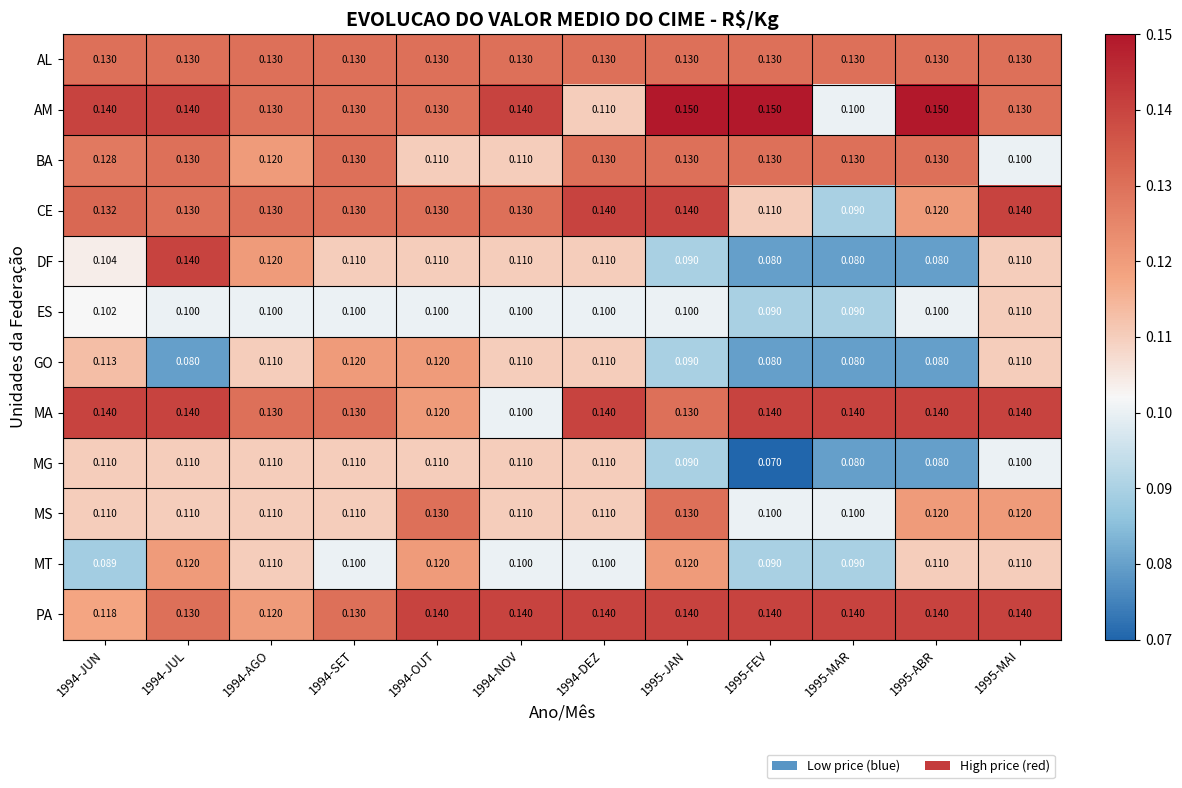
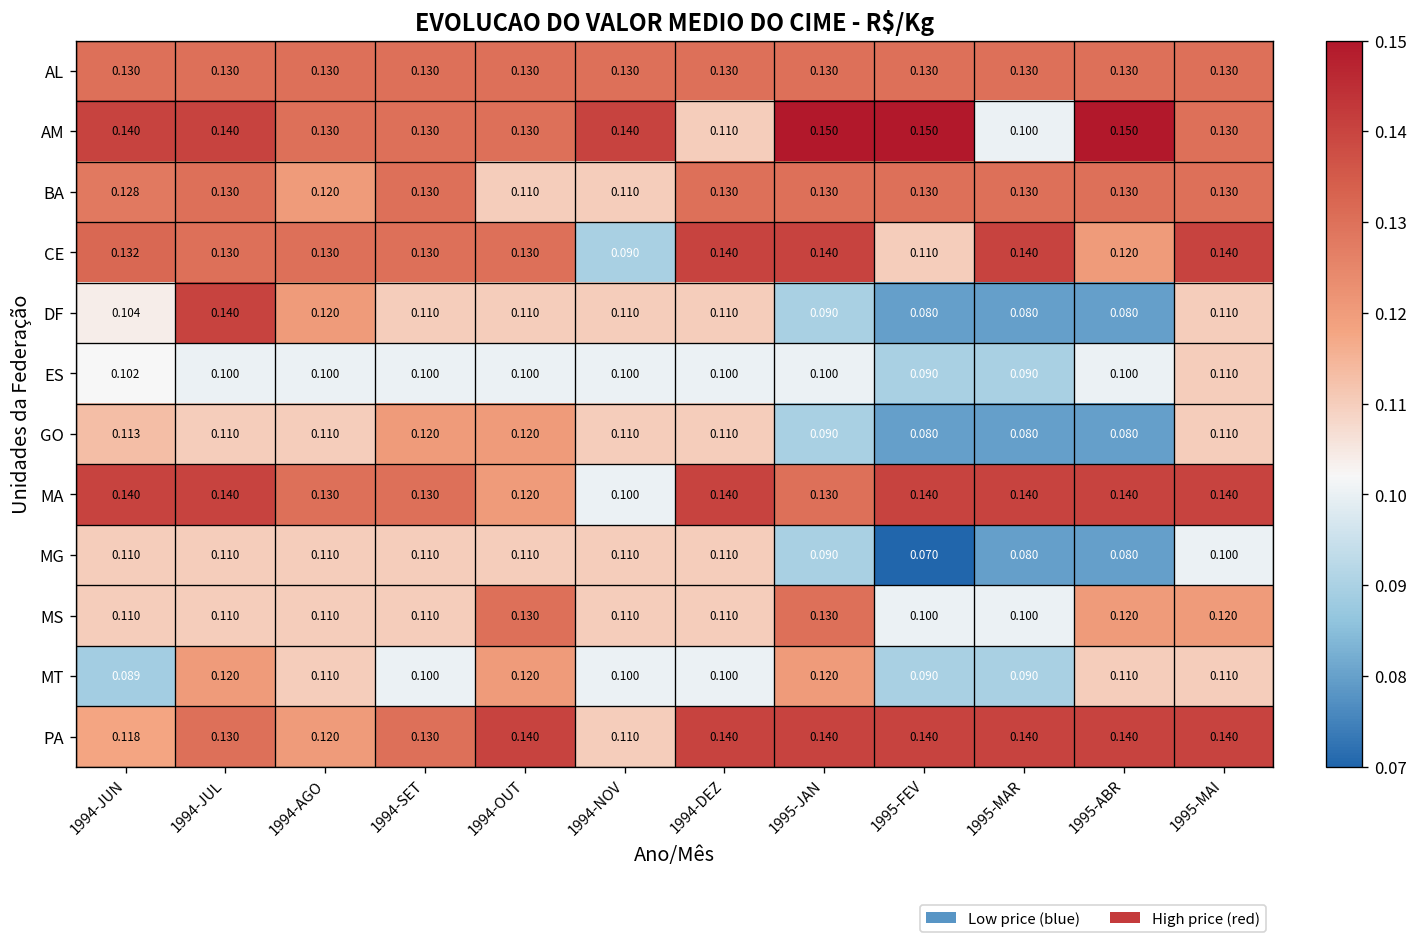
BA, 1995-MAI: 0.100 -> 0.130
CE, 1994-NOV: 0.130 -> 0.090
CE, 1995-MAR: 0.090 -> 0.140
GO, 1994-JUL: 0.080 -> 0.110
PA, 1994-NOV: 0.140 -> 0.110
